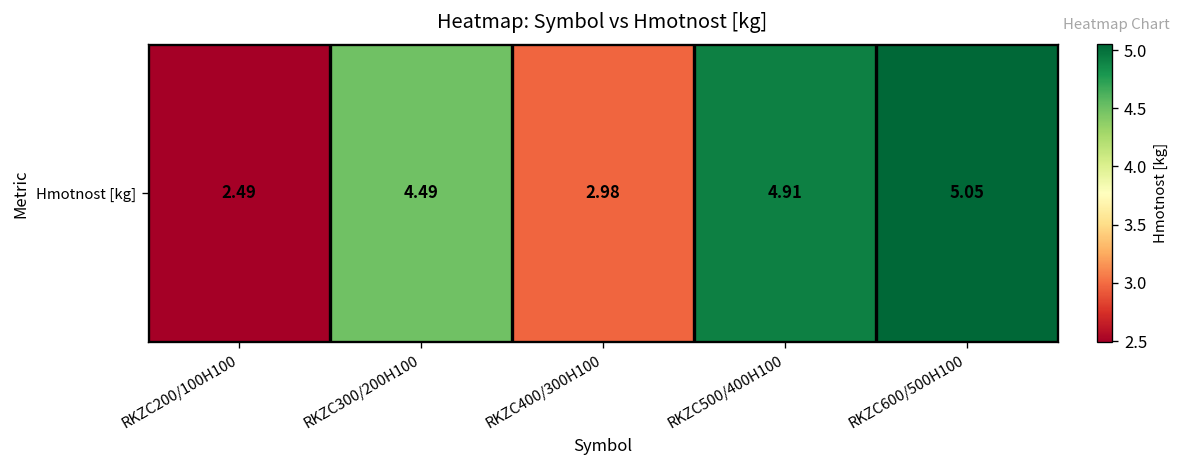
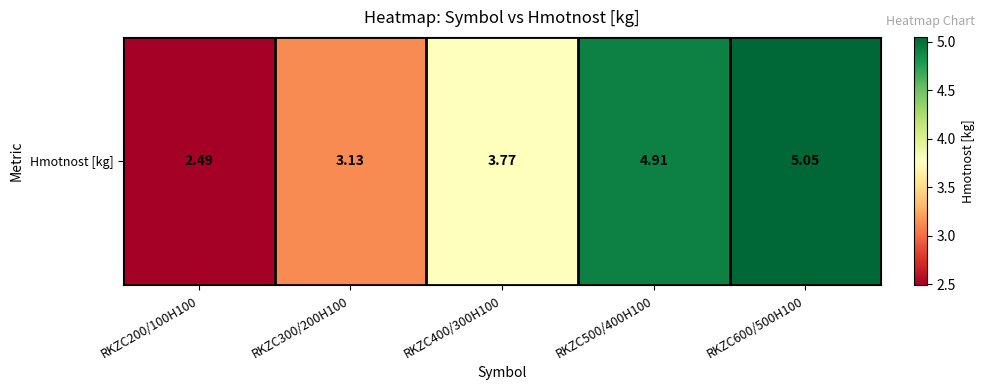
Hmotnost [kg], RKZC300/200H100: 4.49 -> 3.13
Hmotnost [kg], RKZC400/300H100: 2.98 -> 3.77
